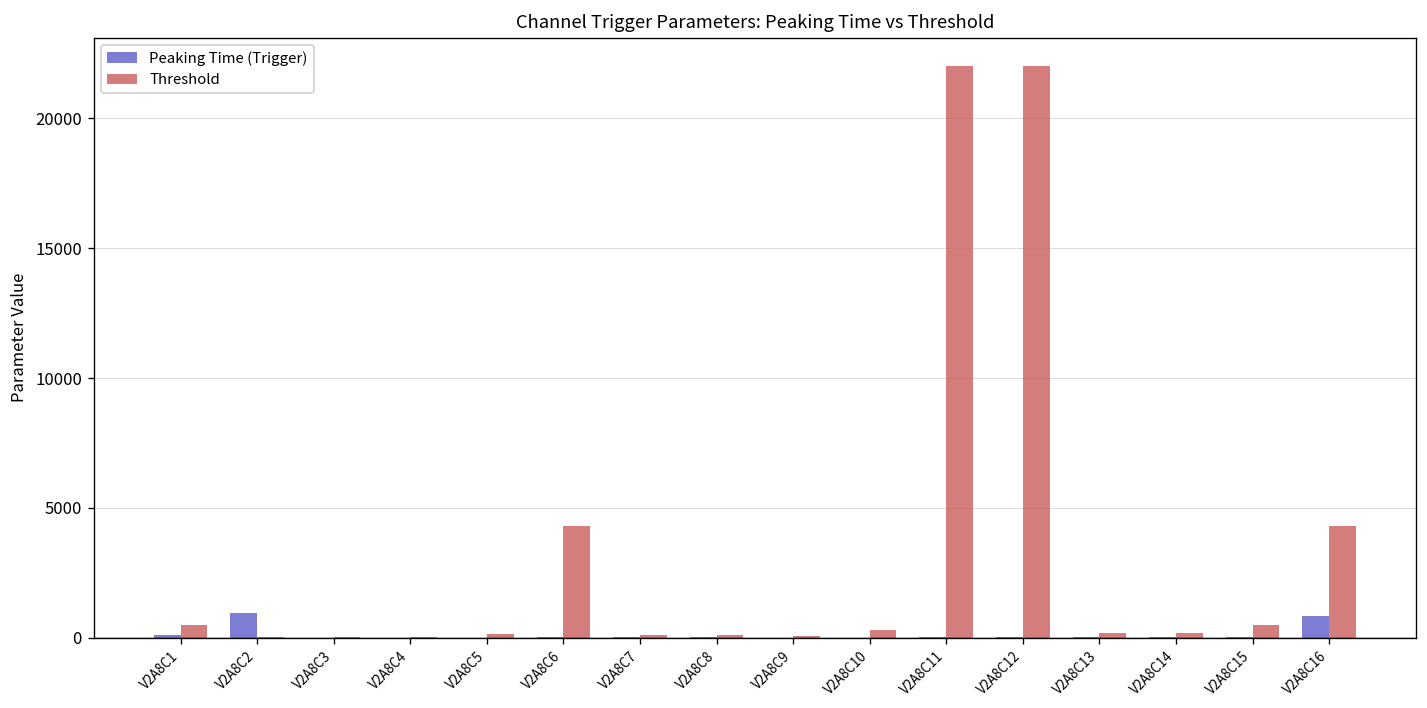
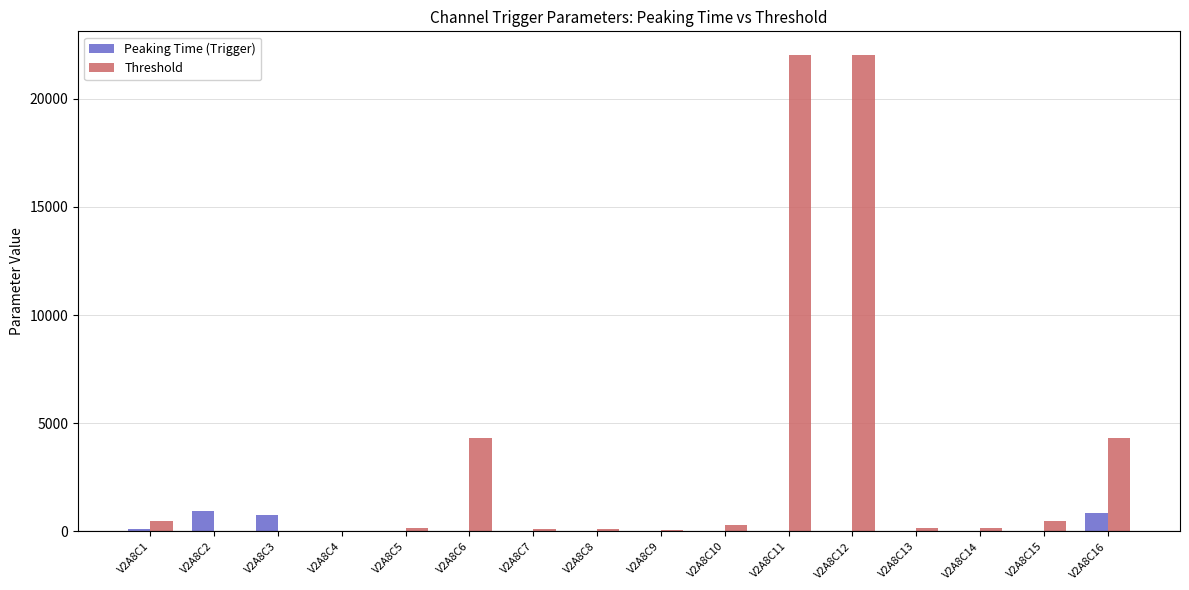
Peaking Time (Trigger), V2A8C3: 0 -> 800
